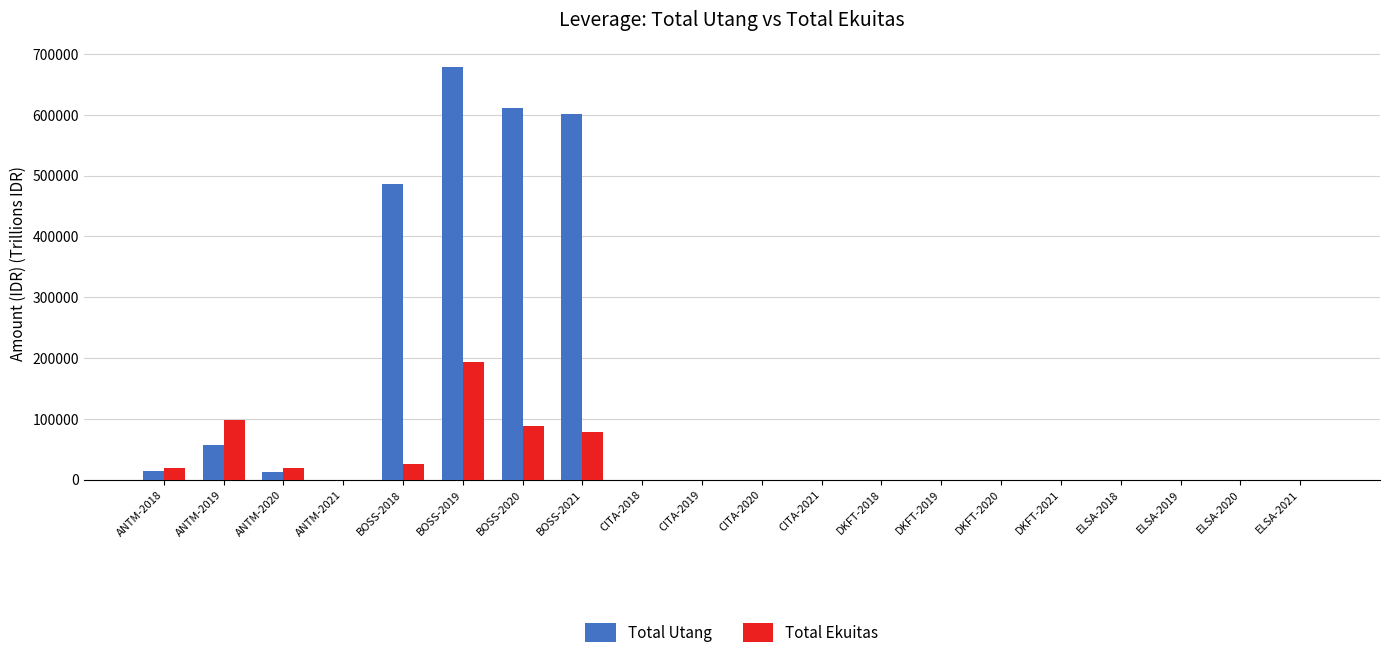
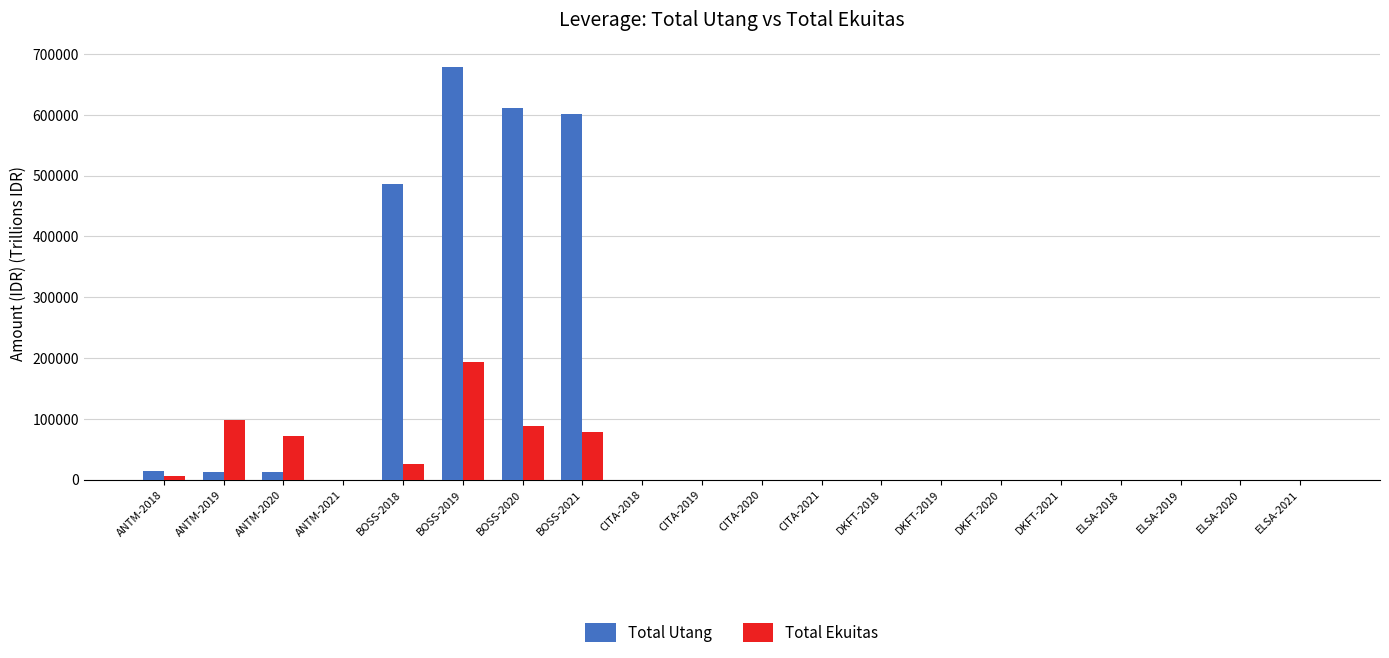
Total Ekuitas, ANTM-2018: 20000 -> 10000
Total Utang, ANTM-2019: 60000 -> 10000
Total Ekuitas, ANTM-2020: 20000 -> 70000
